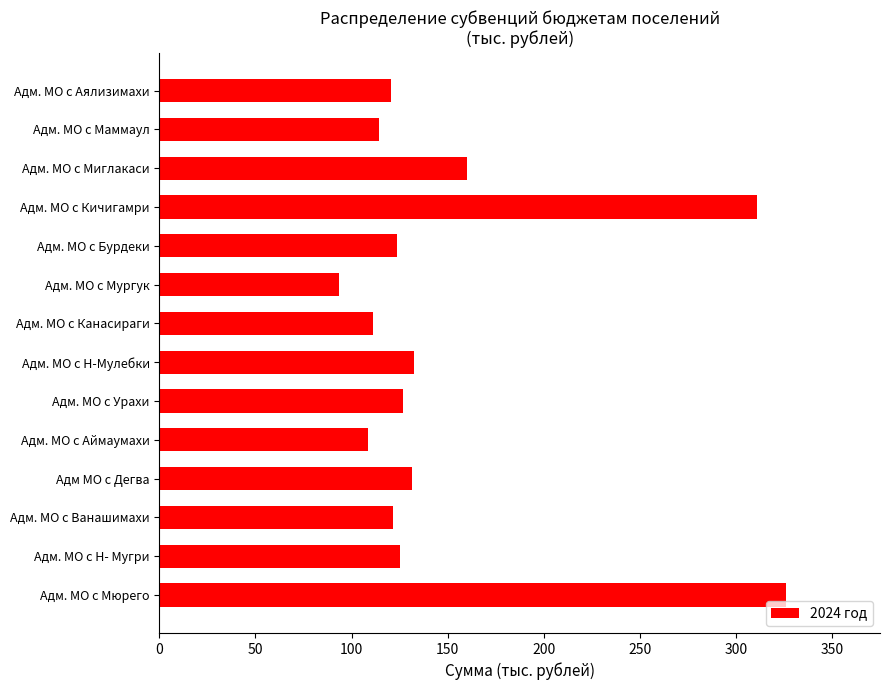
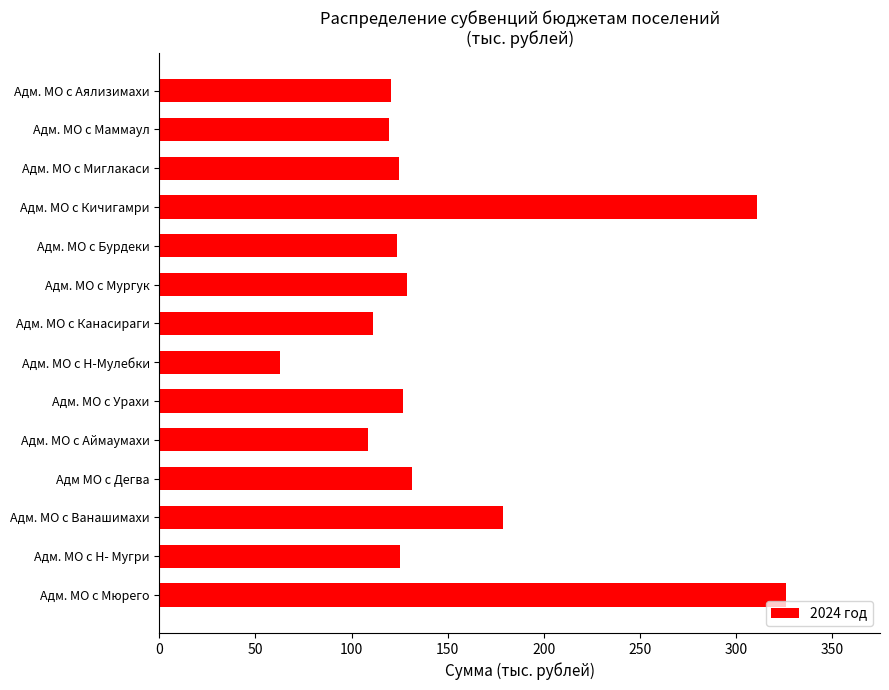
Адм. МО с Маммаул: 114 -> 120
Адм. МО с Миглакаси: 160 -> 125
Адм. МО с Мургук: 94 -> 129
Адм. МО с Н-Мулебки: 133 -> 63
Адм. МО с Ванашимахи: 122 -> 179
